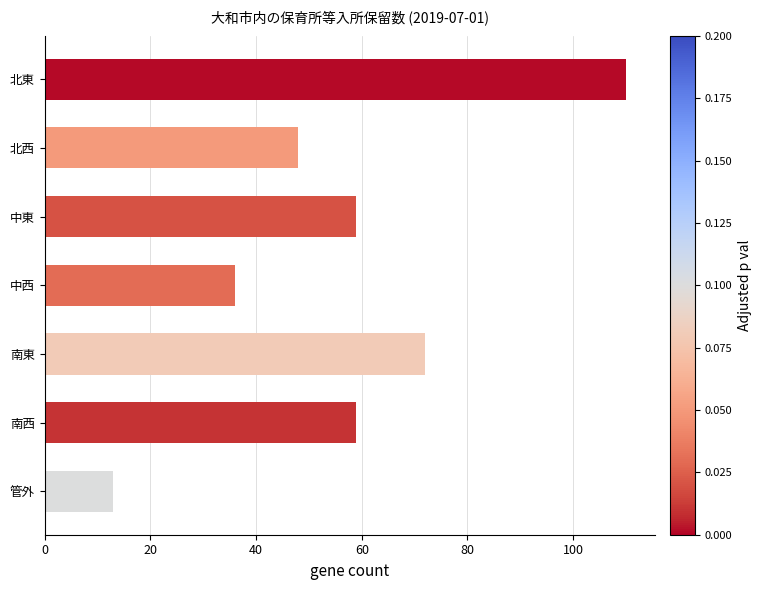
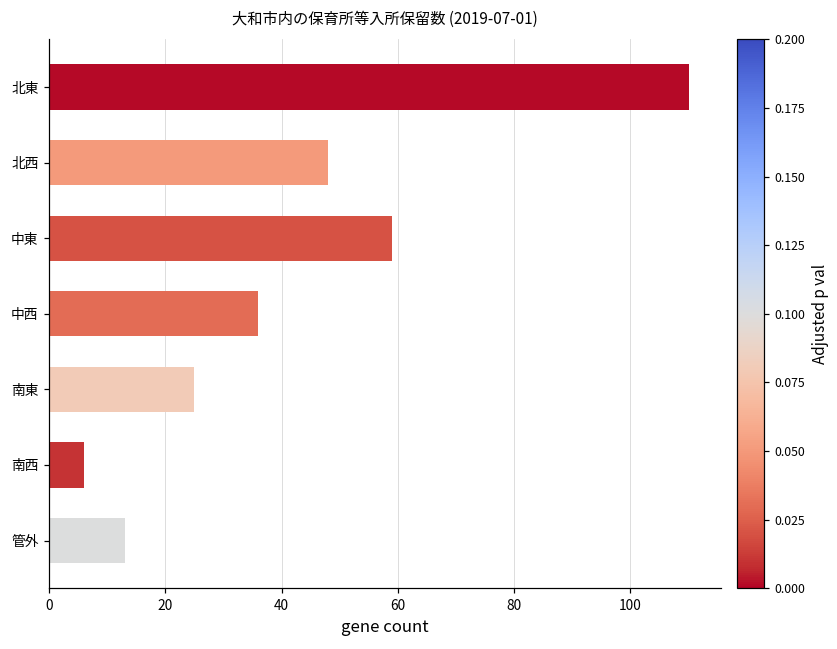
南東: 72 -> 25
南西: 59 -> 6
